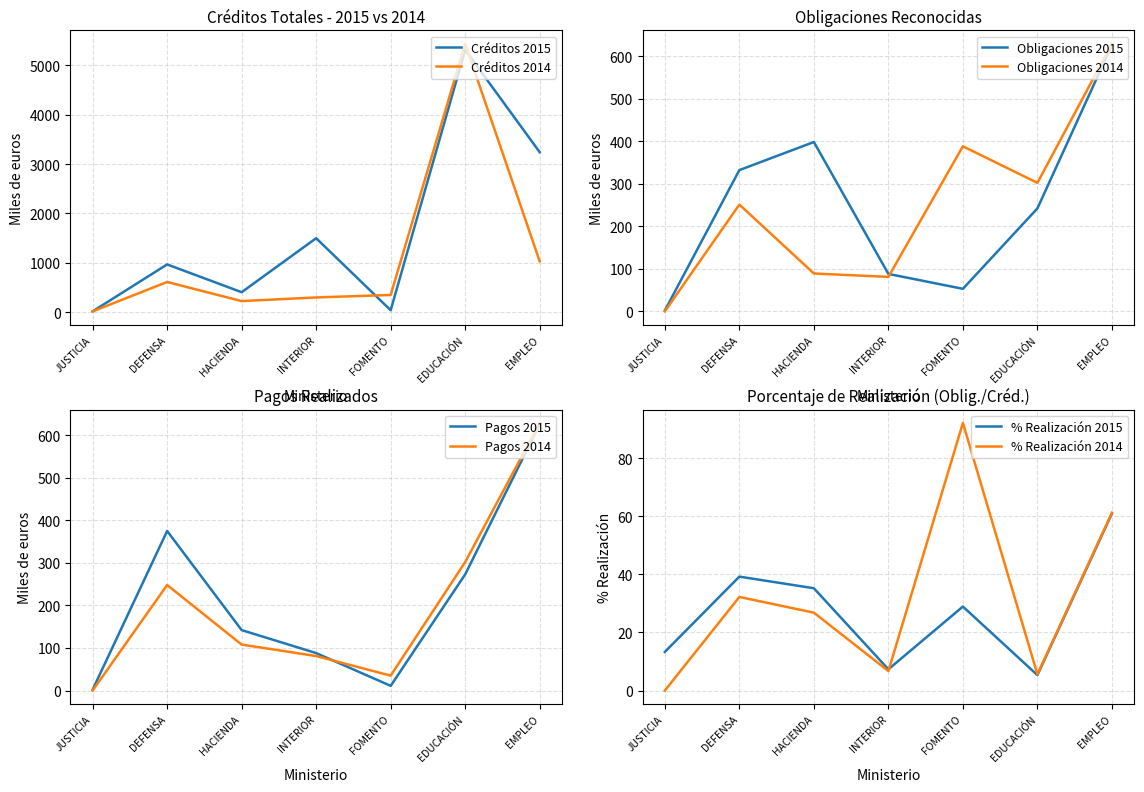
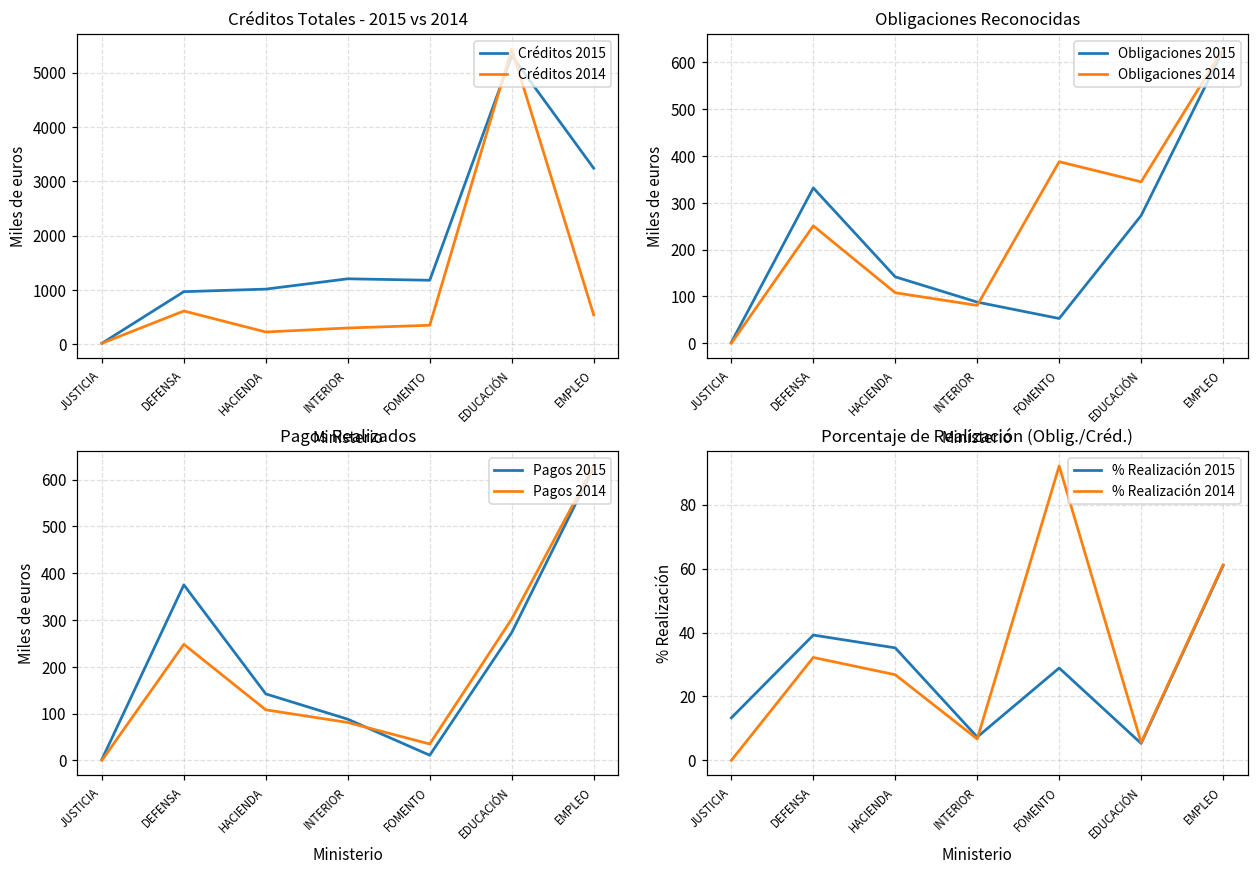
Créditos Totales - 2015 vs 2014, Créditos 2015, HACIENDA: 400 -> 1000
Créditos Totales - 2015 vs 2014, Créditos 2015, INTERIOR: 1500 -> 1200
Créditos Totales - 2015 vs 2014, Créditos 2015, FOMENTO: 0 -> 1200
Créditos Totales - 2015 vs 2014, Créditos 2014, EMPLEO: 1000 -> 500
Obligaciones Reconocidas, Obligaciones 2015, HACIENDA: 400 -> 140
Obligaciones Reconocidas, Obligaciones 2014, HACIENDA: 90 -> 110
Obligaciones Reconocidas, Obligaciones 2015, EDUCACIÓN: 240 -> 270
Obligaciones Reconocidas, Obligaciones 2014, EDUCACIÓN: 300 -> 350
